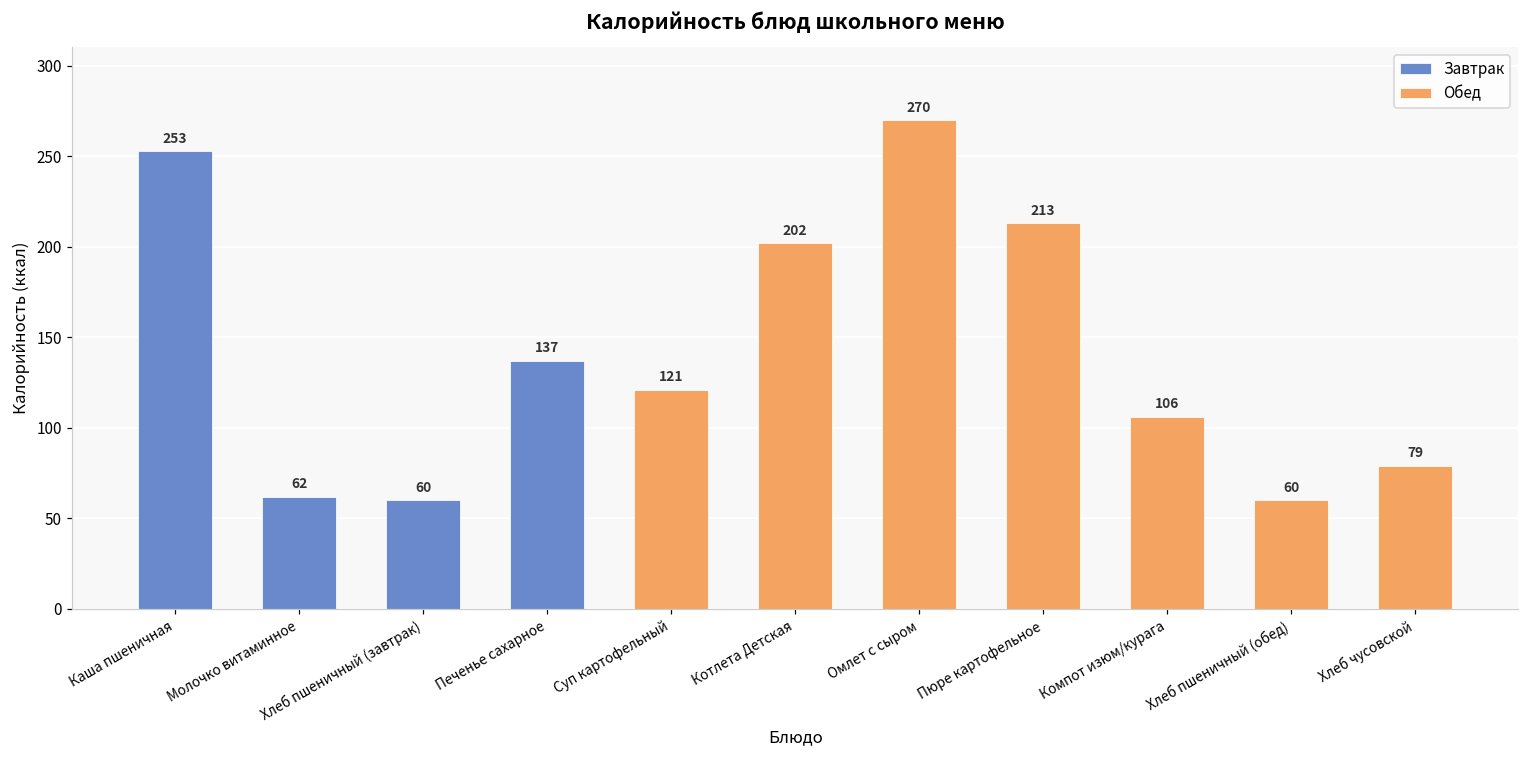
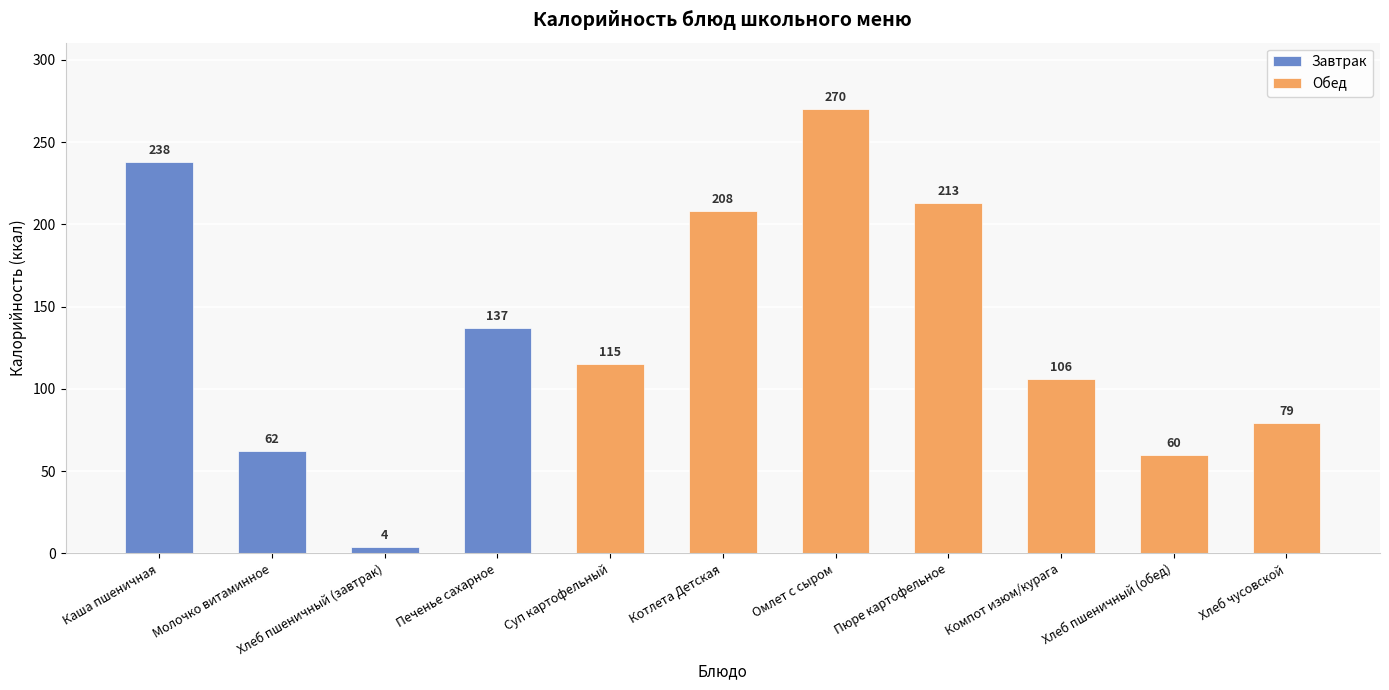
Завтрак, Каша пшеничная: 253 -> 238
Завтрак, Хлеб пшеничный (завтрак): 60 -> 4
Обед, Суп картофельный: 121 -> 115
Обед, Котлета Детская: 202 -> 208
